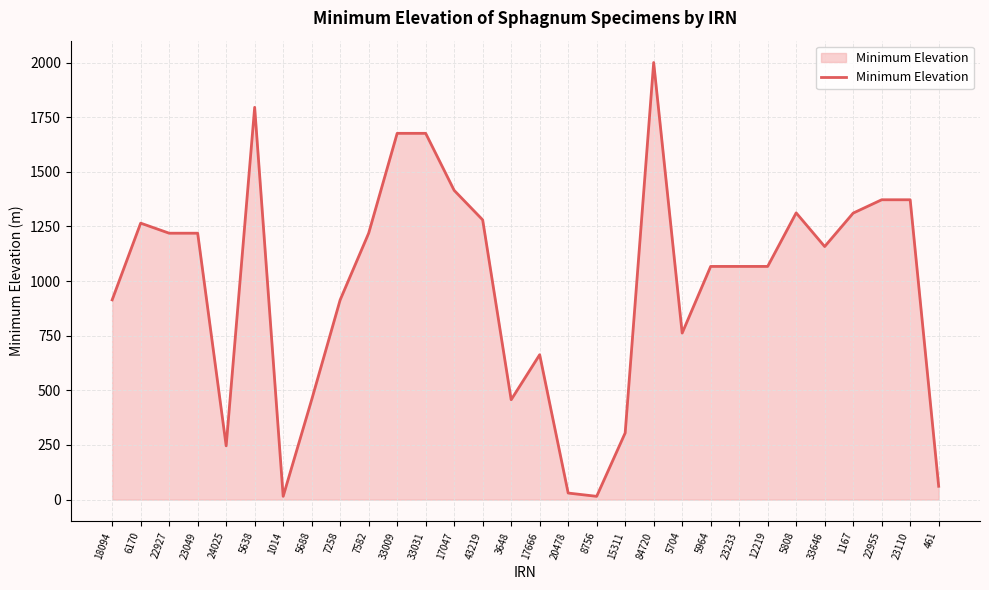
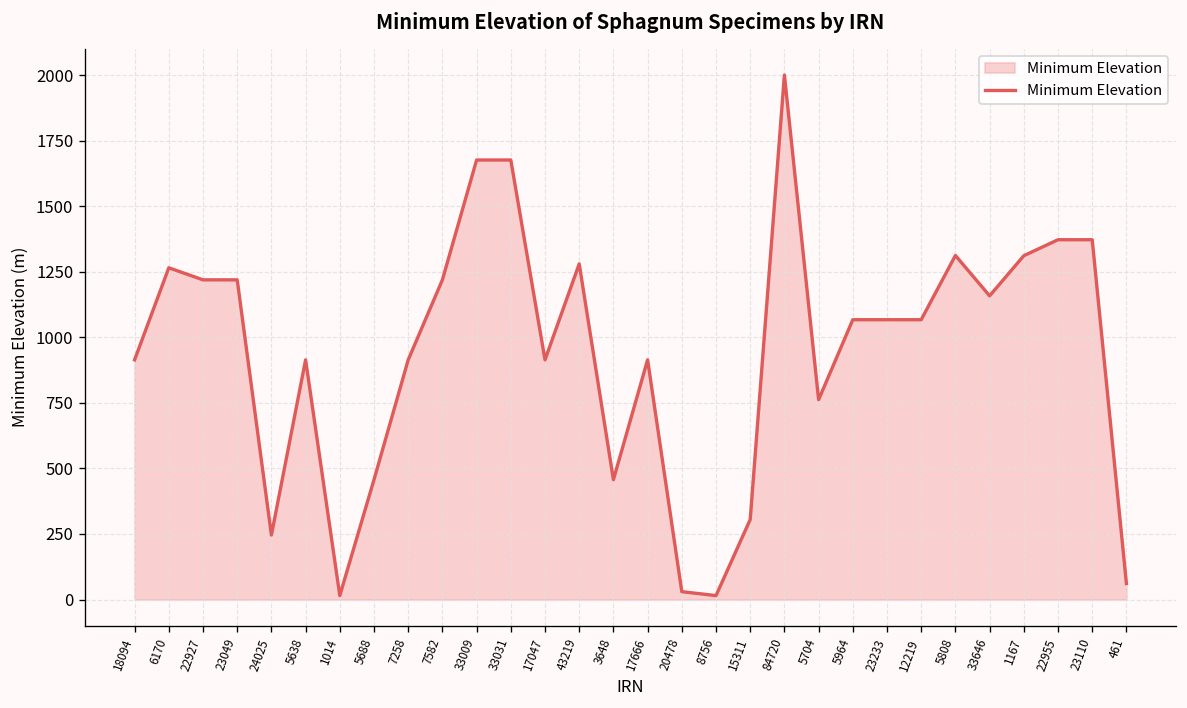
5638: 1800 -> 910
17047: 1420 -> 910
17666: 660 -> 910
